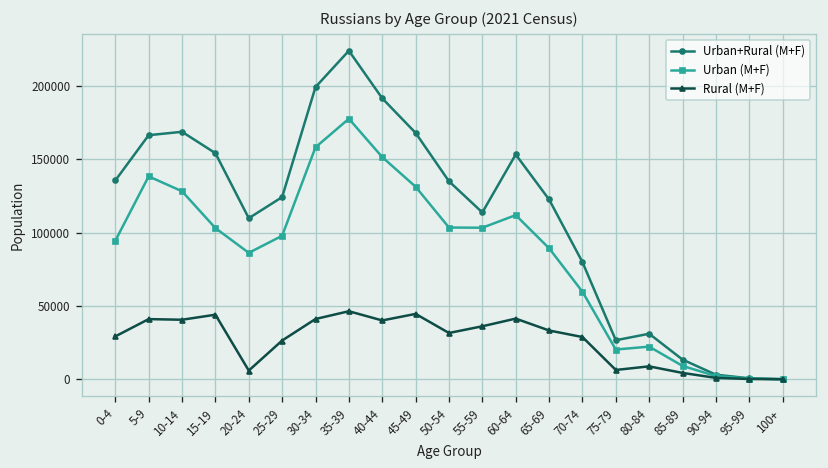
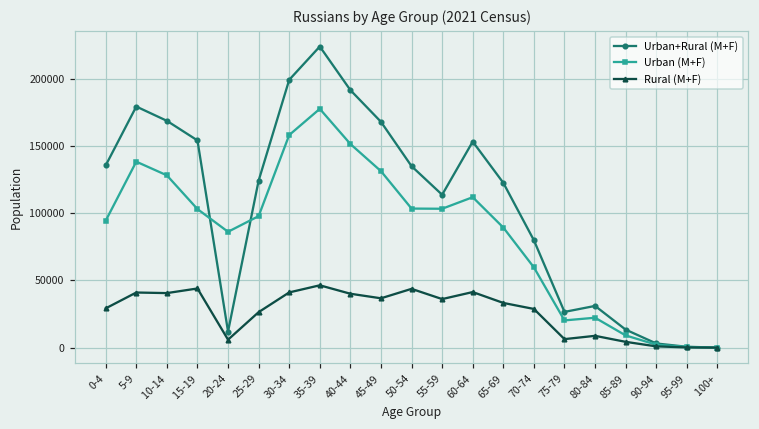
Urban+Rural (M+F), 5-9: 166000 -> 179000
Urban+Rural (M+F), 20-24: 110000 -> 12000
Rural (M+F), 45-49: 45000 -> 37000
Rural (M+F), 50-54: 32000 -> 44000
